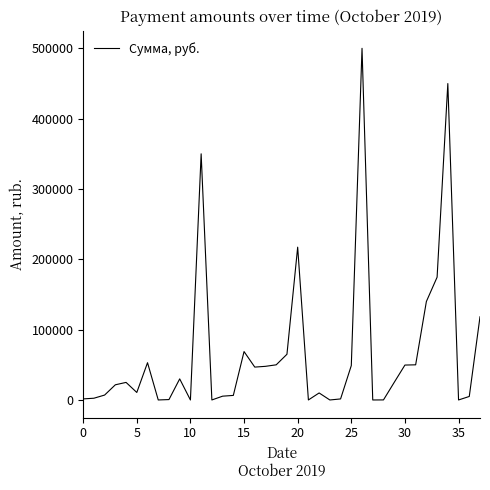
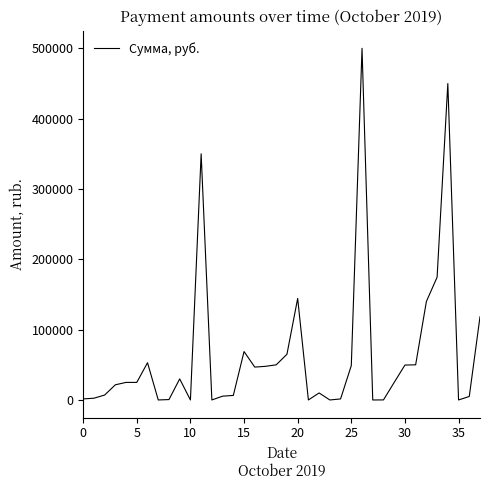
5: 10000 -> 30000
20: 220000 -> 140000
